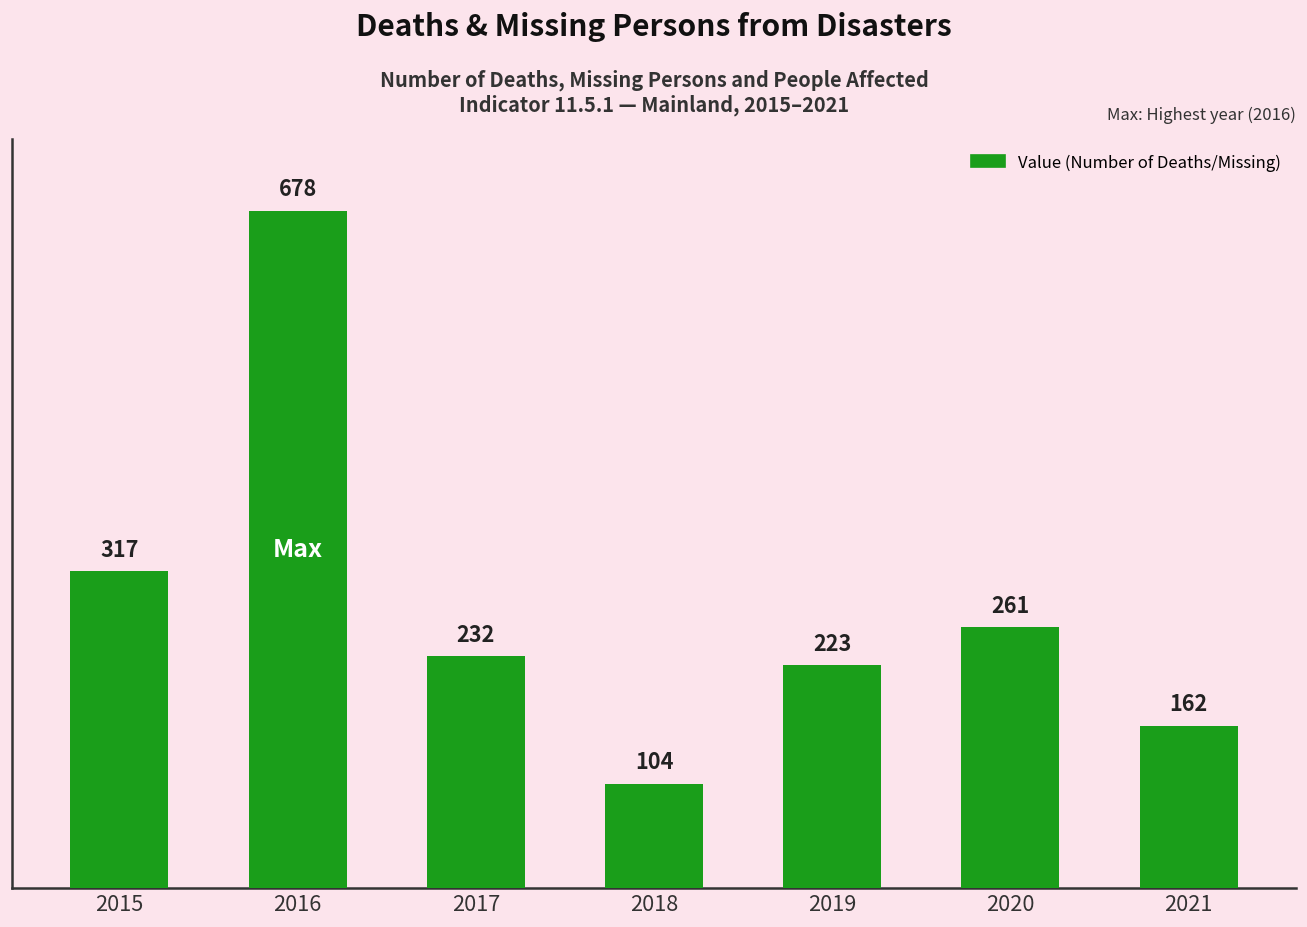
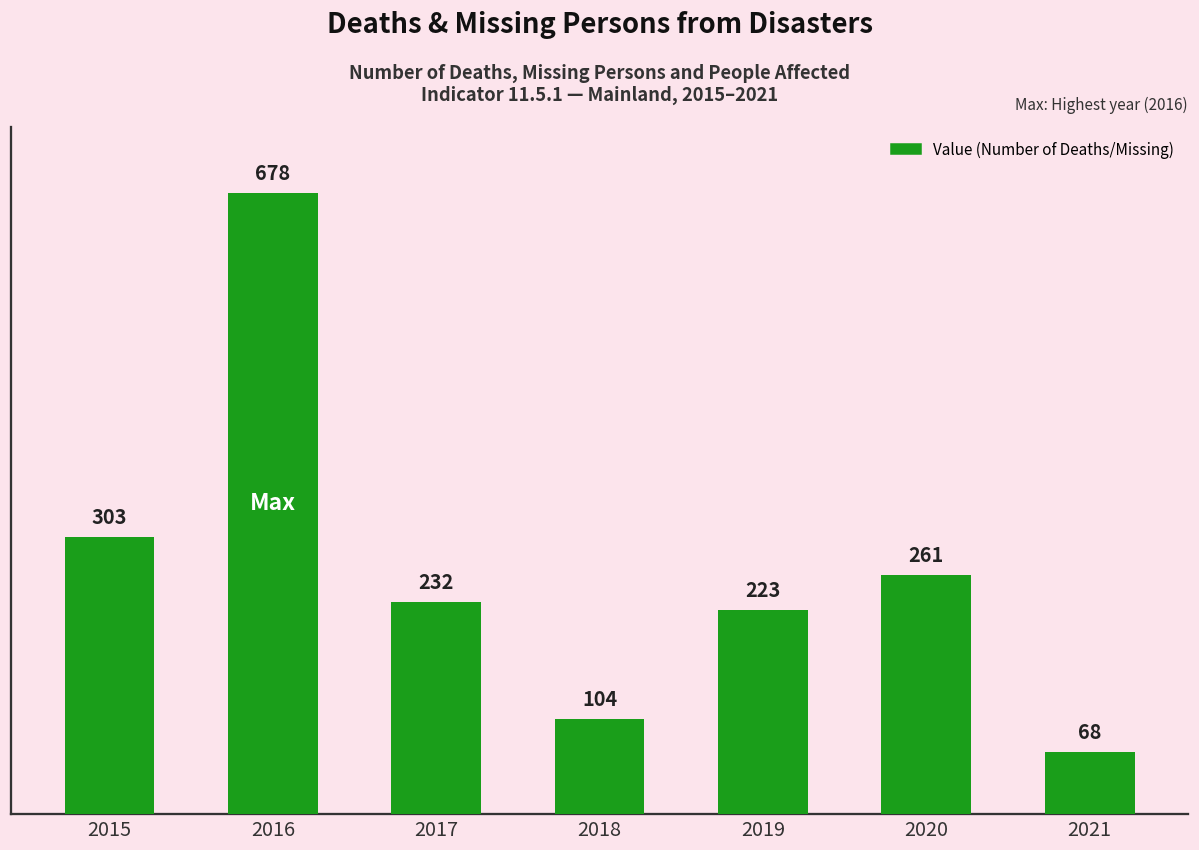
2015: 317 -> 303
2021: 162 -> 68
